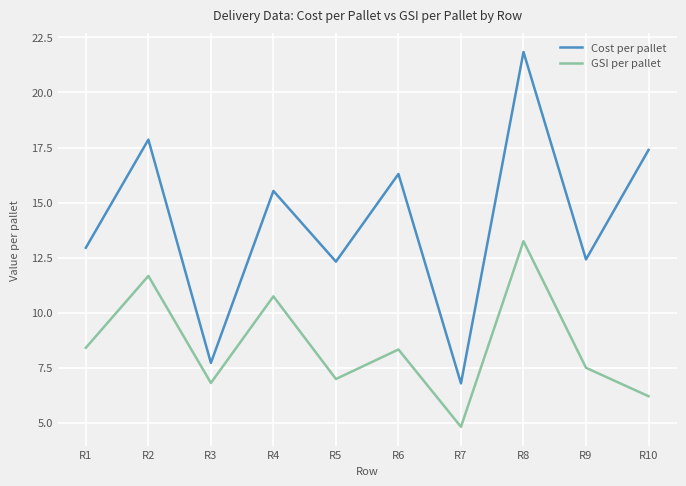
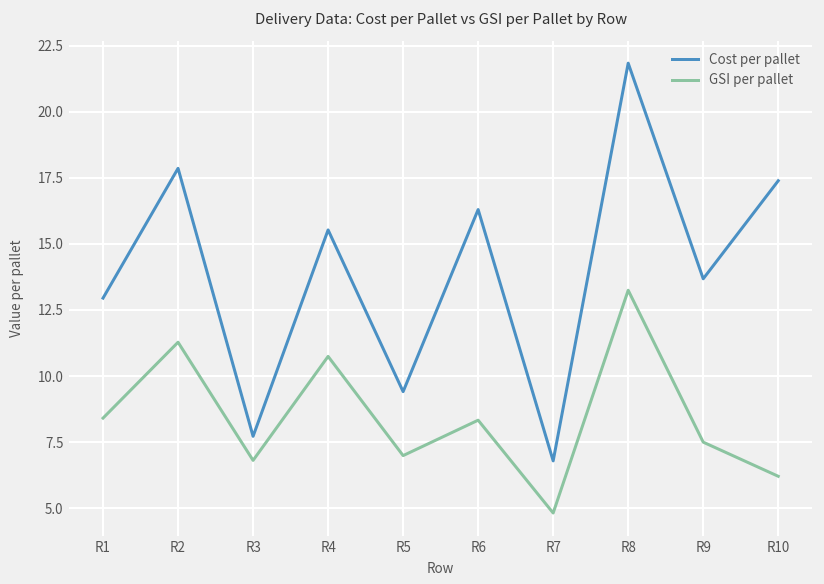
GSI per pallet, R2: 11.7 -> 11.3
Cost per pallet, R5: 12.3 -> 9.4
Cost per pallet, R9: 12.4 -> 13.7
